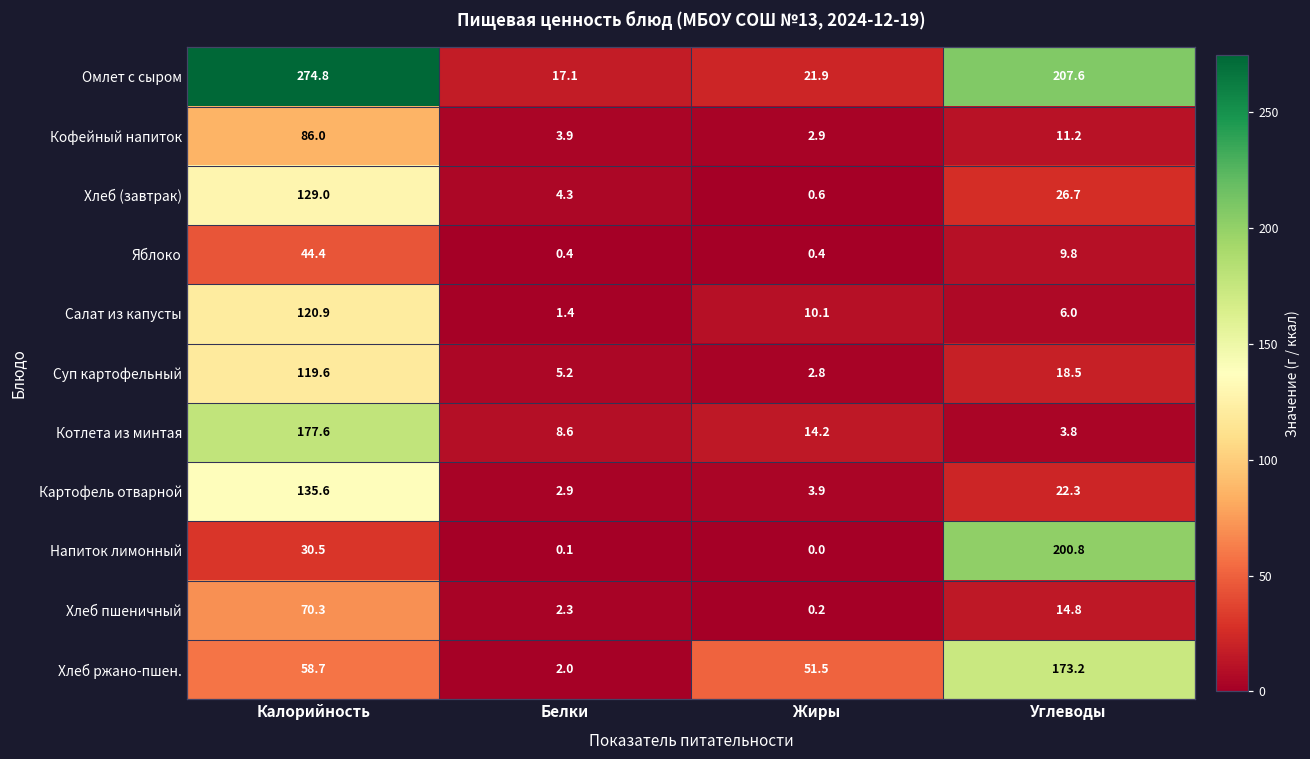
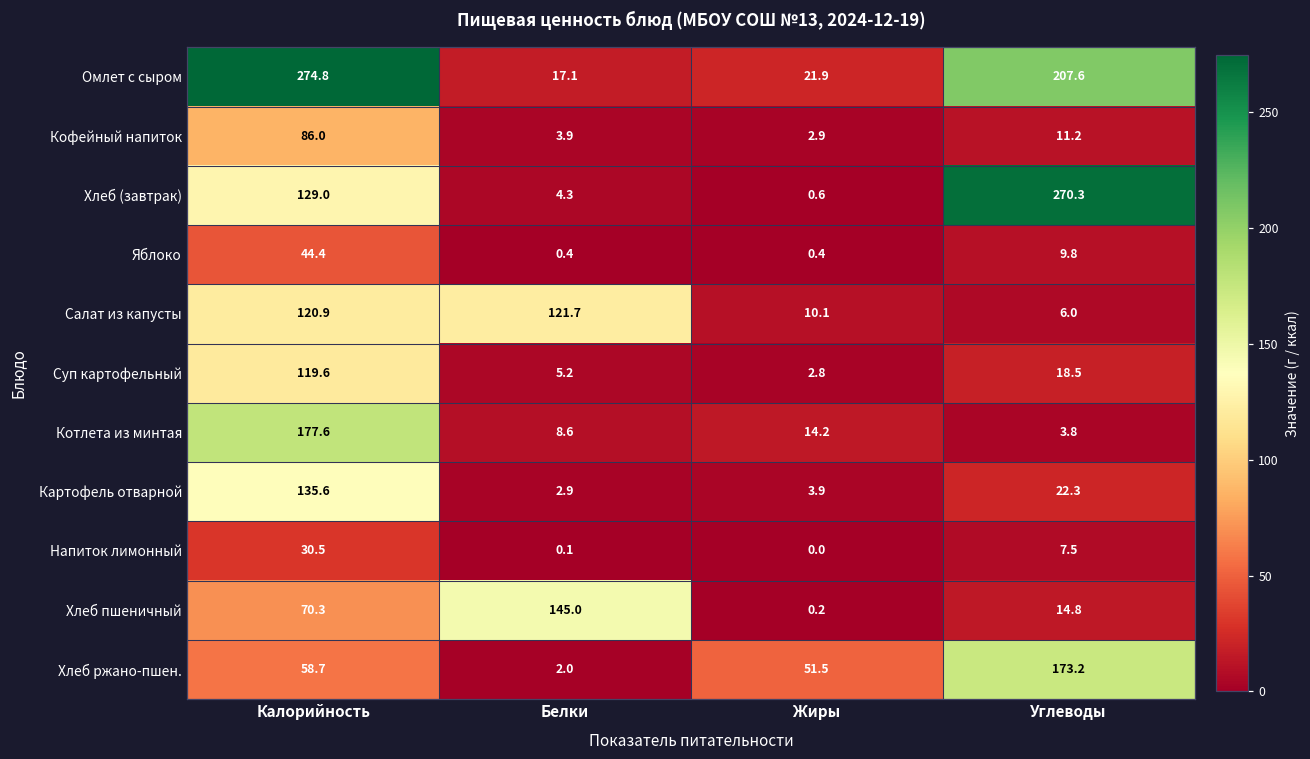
Хлеб (завтрак), Углеводы: 26.7 -> 270.3
Салат из капусты, Белки: 1.4 -> 121.7
Напиток лимонный, Углеводы: 200.8 -> 7.5
Хлеб пшеничный, Белки: 2.3 -> 145.0
